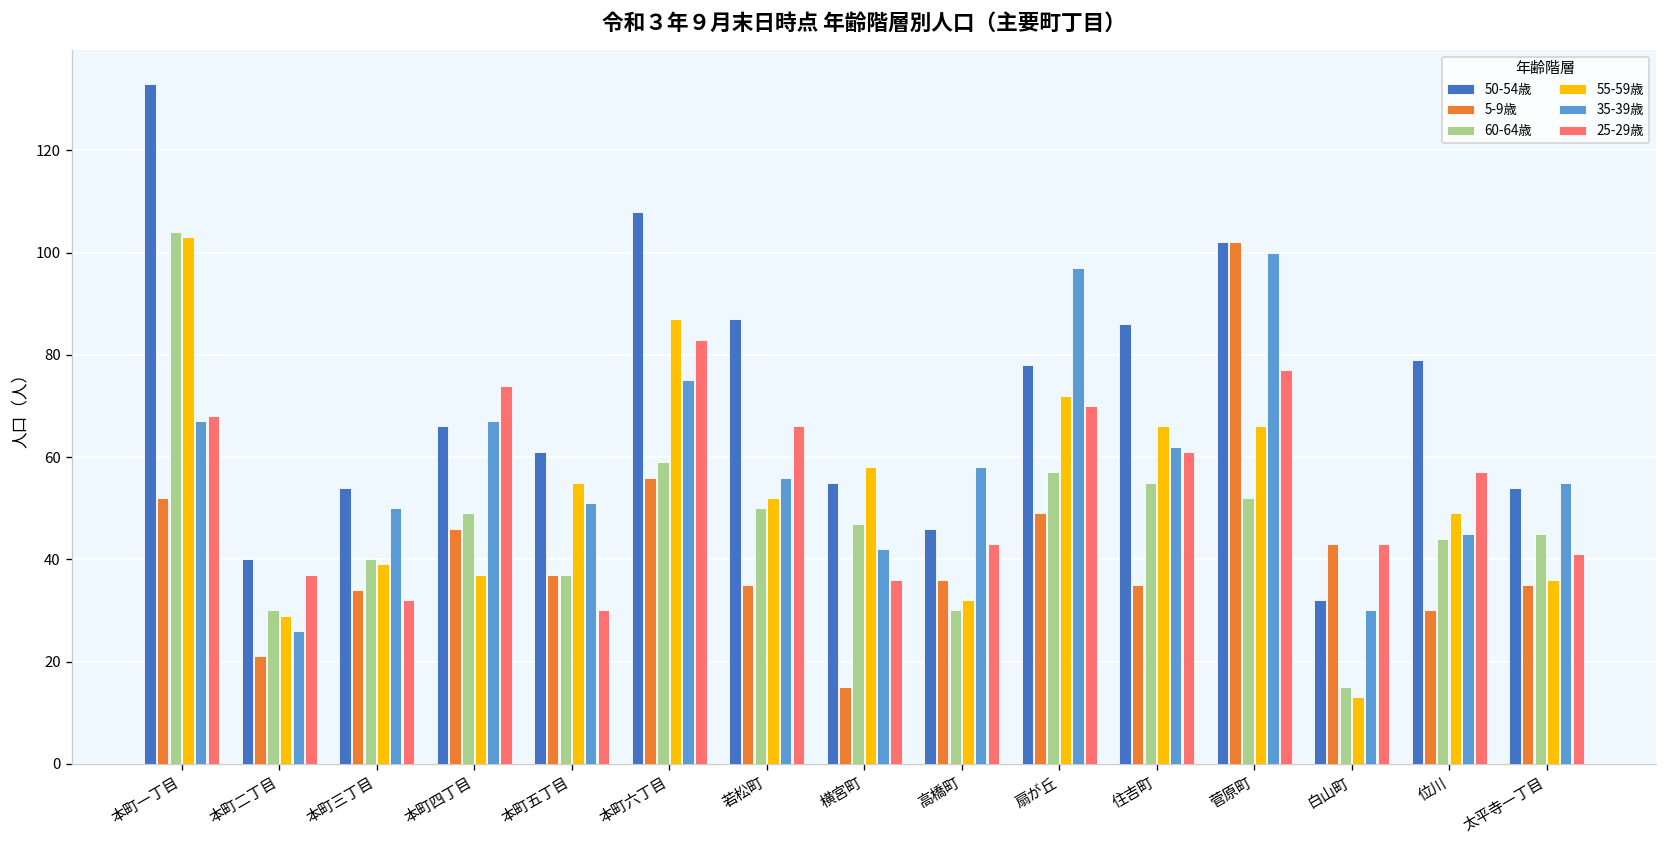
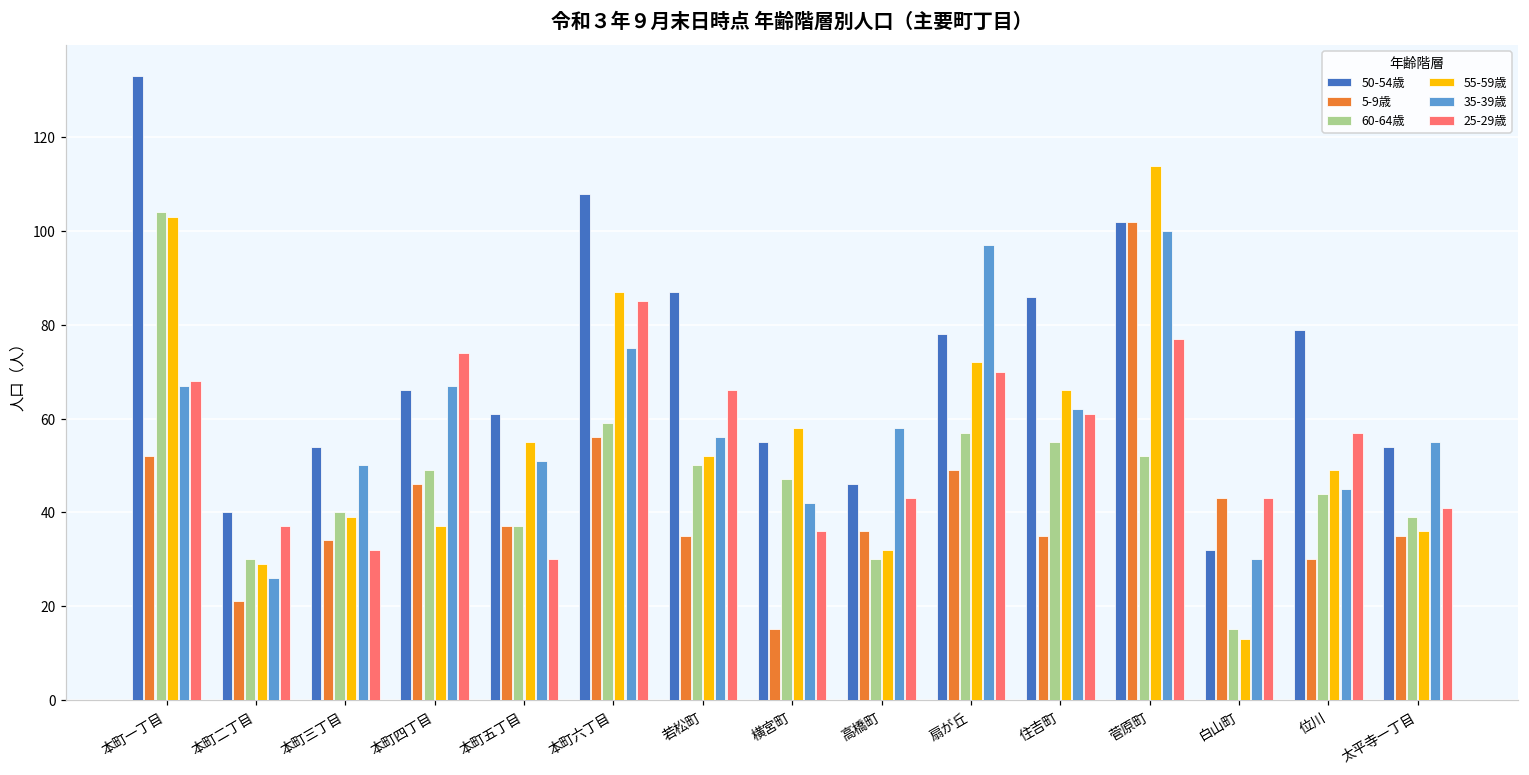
25-29歳, 本町六丁目: 83 -> 85
55-59歳, 菅原町: 66 -> 114
60-64歳, 太平寺一丁目: 45 -> 39
